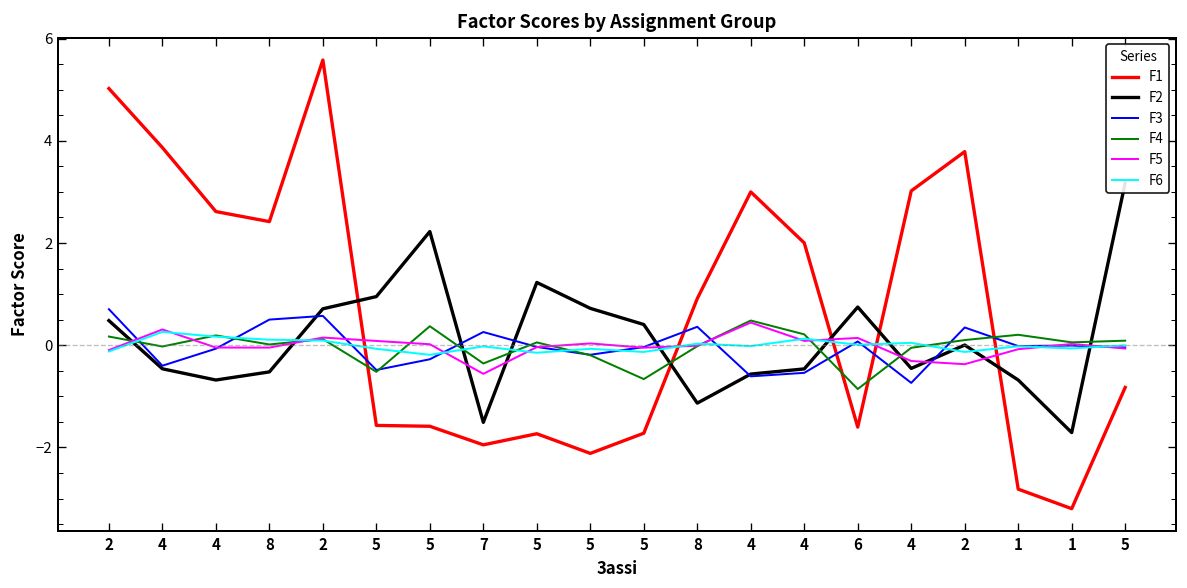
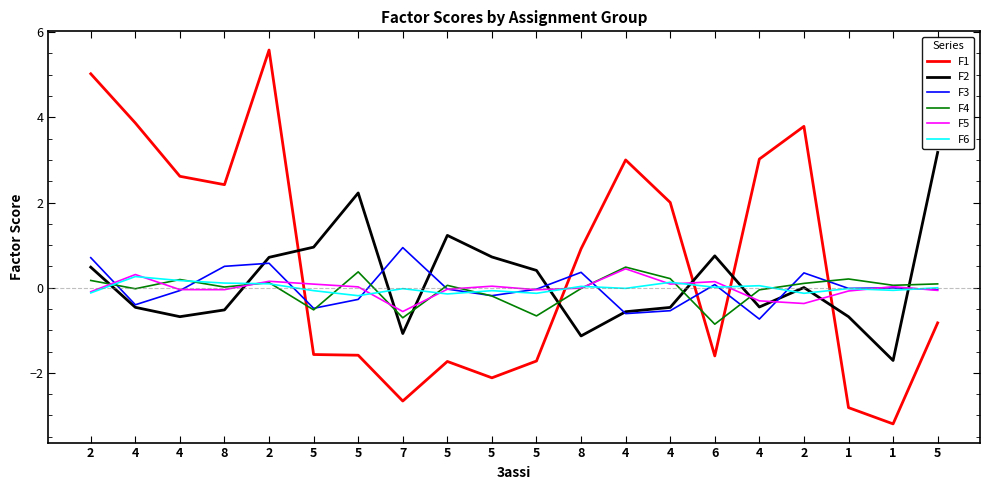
F1, 7: -1.9 -> -2.7
F2, 7: -1.5 -> -1.1
F3, 7: 0.3 -> 0.9
F4, 7: -0.4 -> -0.7
